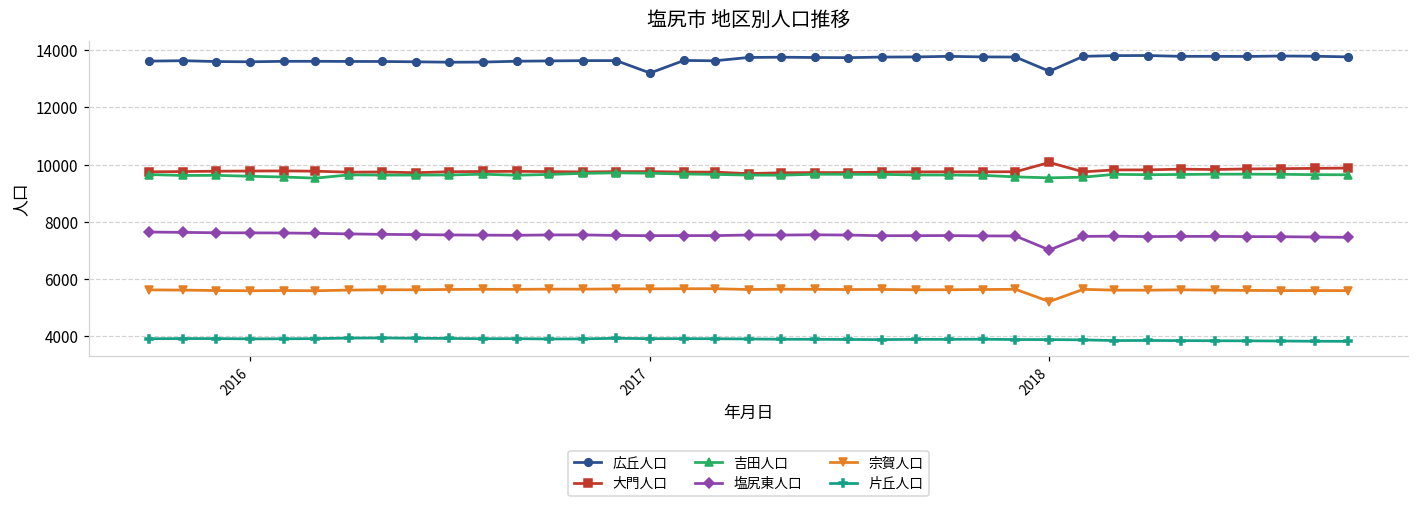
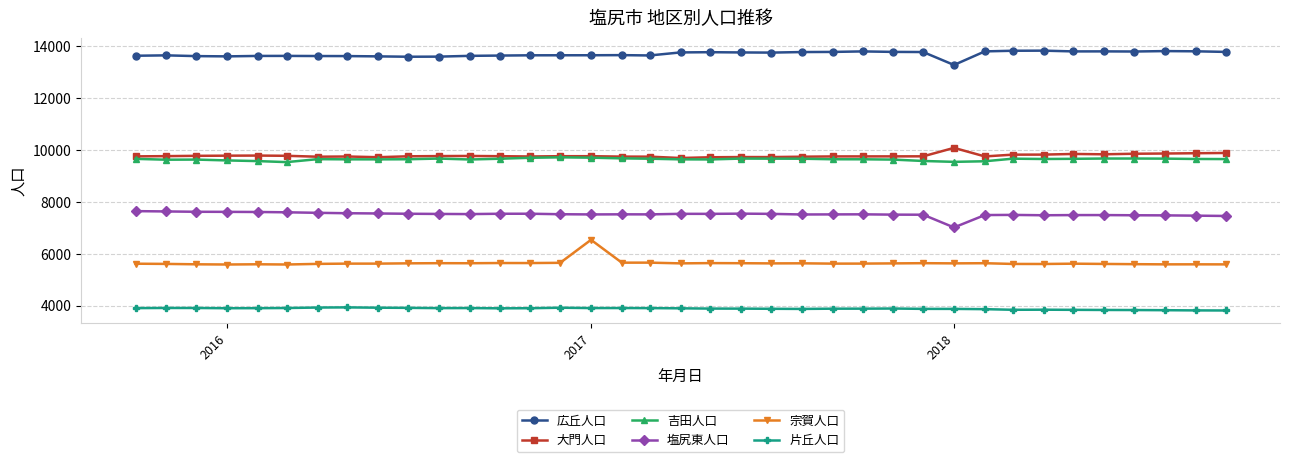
広丘人口, 2017: 13200 -> 13600
宗賀人口, 2017: 5700 -> 6500
宗賀人口, 2018: 5200 -> 5600
